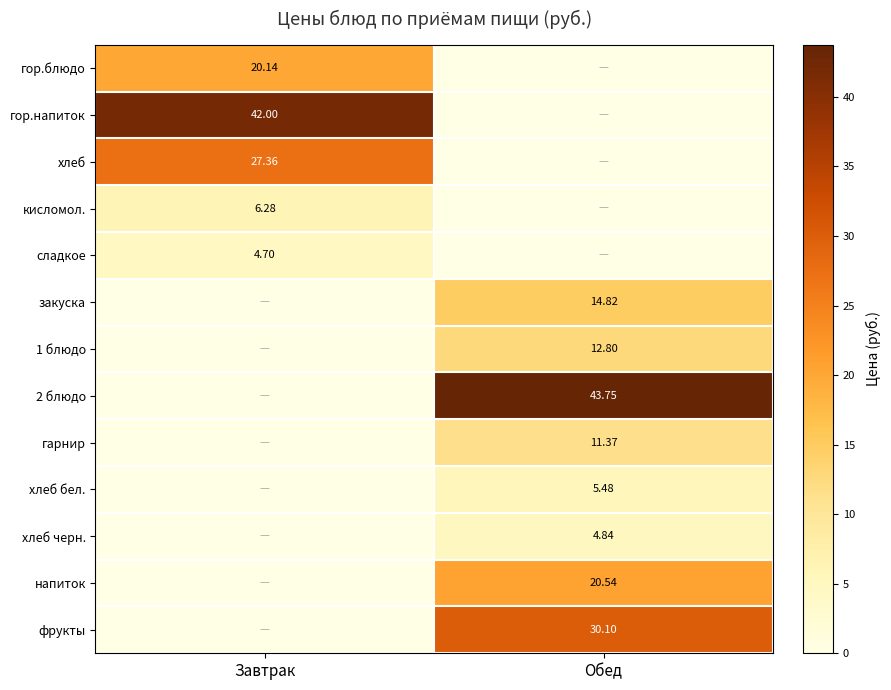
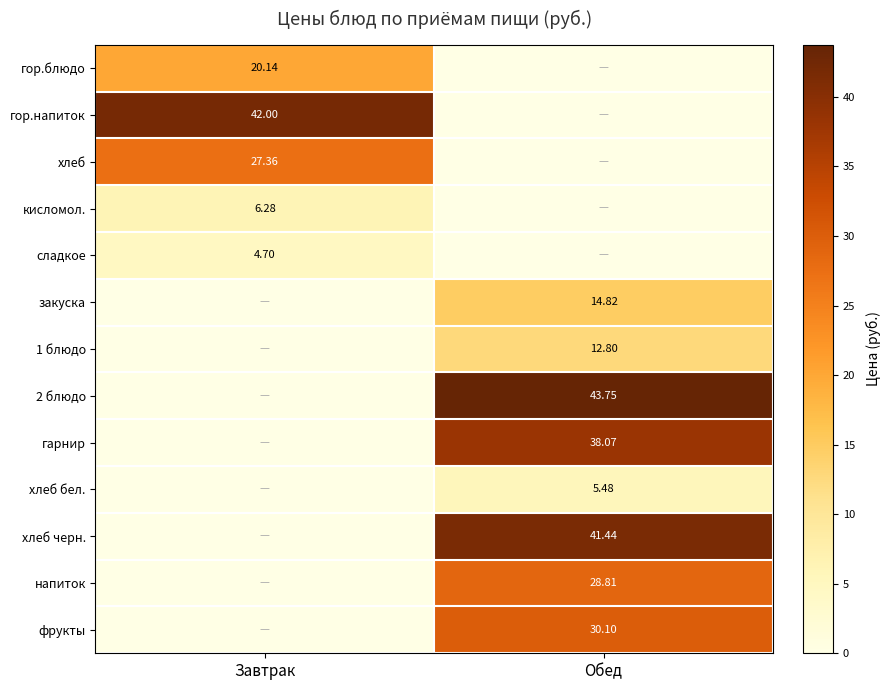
гарнир, Обед: 11.37 -> 38.07
хлеб черн., Обед: 4.84 -> 41.44
напиток, Обед: 20.54 -> 28.81
